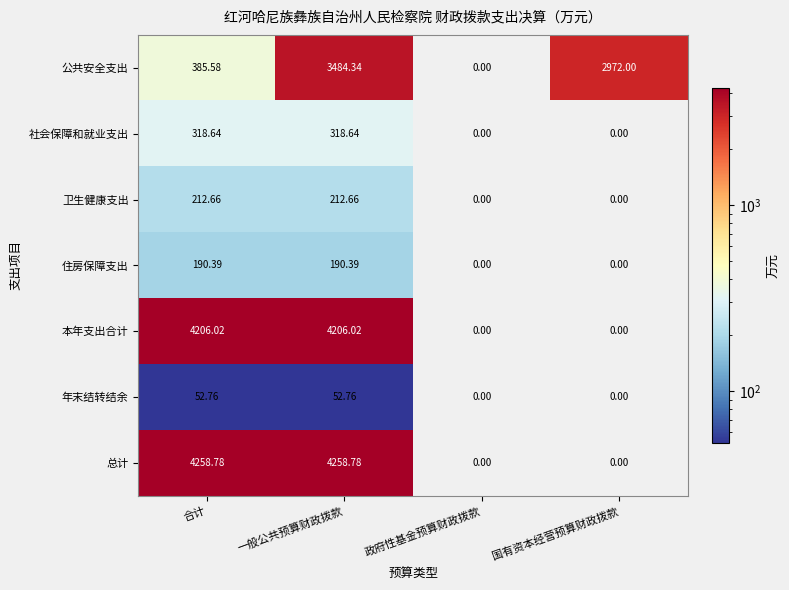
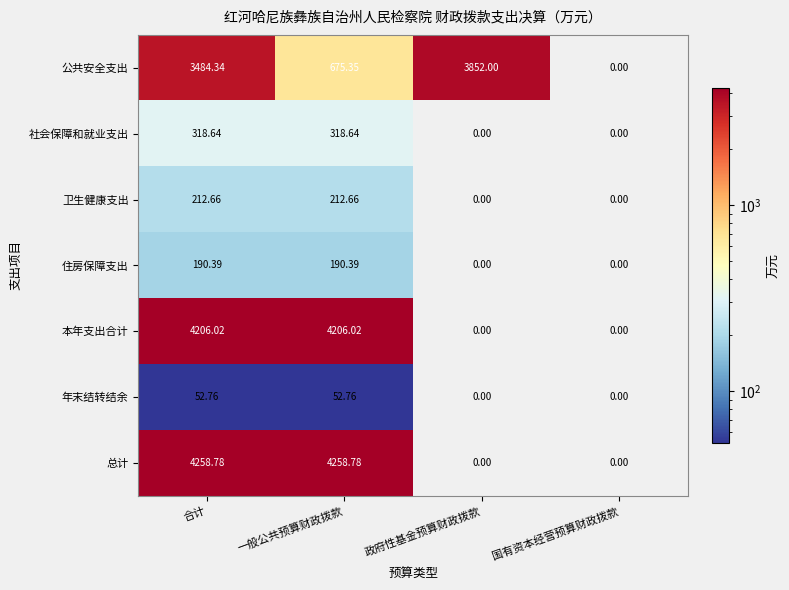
公共安全支出, 合计: 385.58 -> 3484.34
公共安全支出, 一般公共预算财政拨款: 3484.34 -> 675.35
公共安全支出, 政府性基金预算财政拨款: 0.00 -> 3852.00
公共安全支出, 国有资本经营预算财政拨款: 2972.00 -> 0.00
